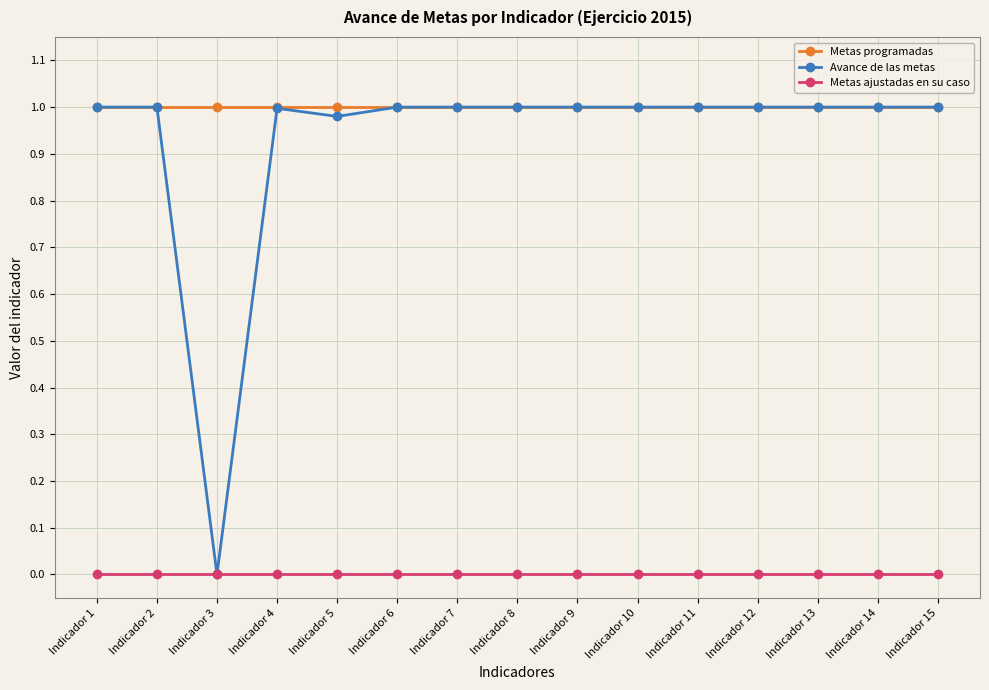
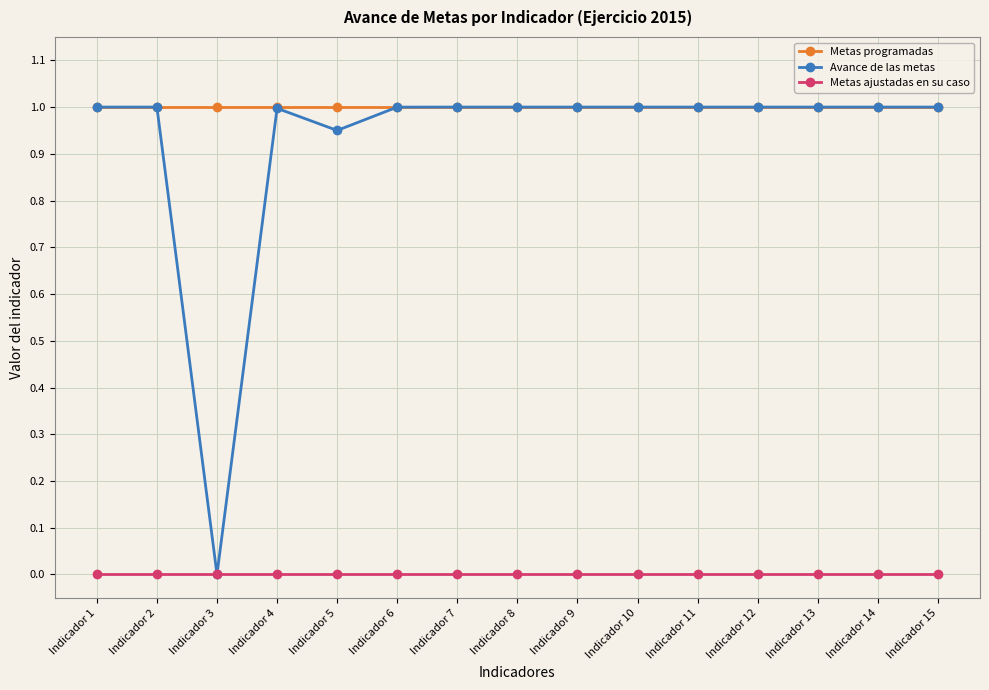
Avance de las metas, Indicador 5: 0.98 -> 0.95
